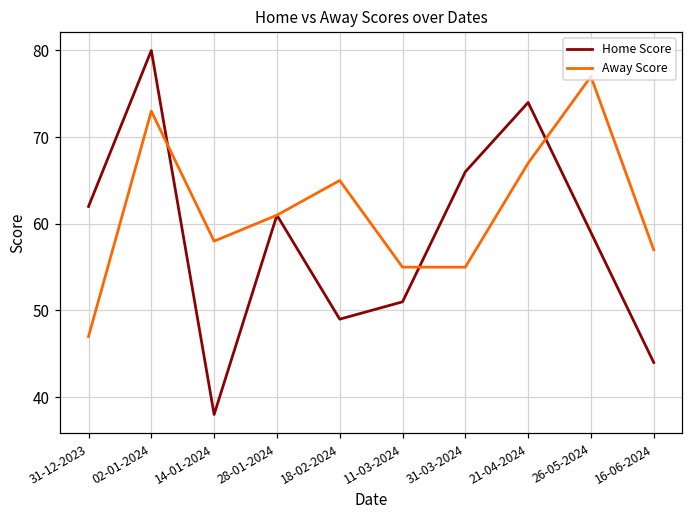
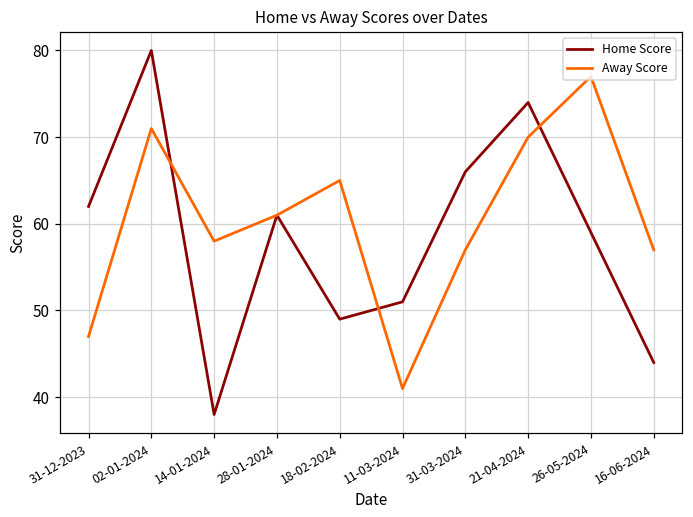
Away Score, 02-01-2024: 73 -> 71
Away Score, 11-03-2024: 55 -> 41
Away Score, 31-03-2024: 55 -> 57
Away Score, 21-04-2024: 67 -> 70
